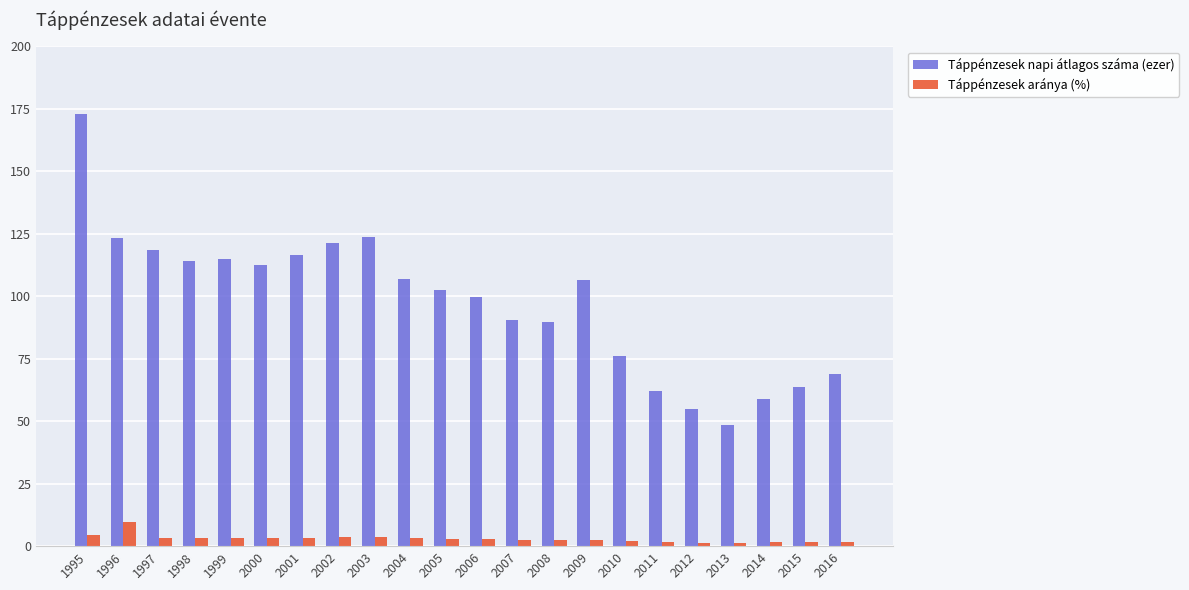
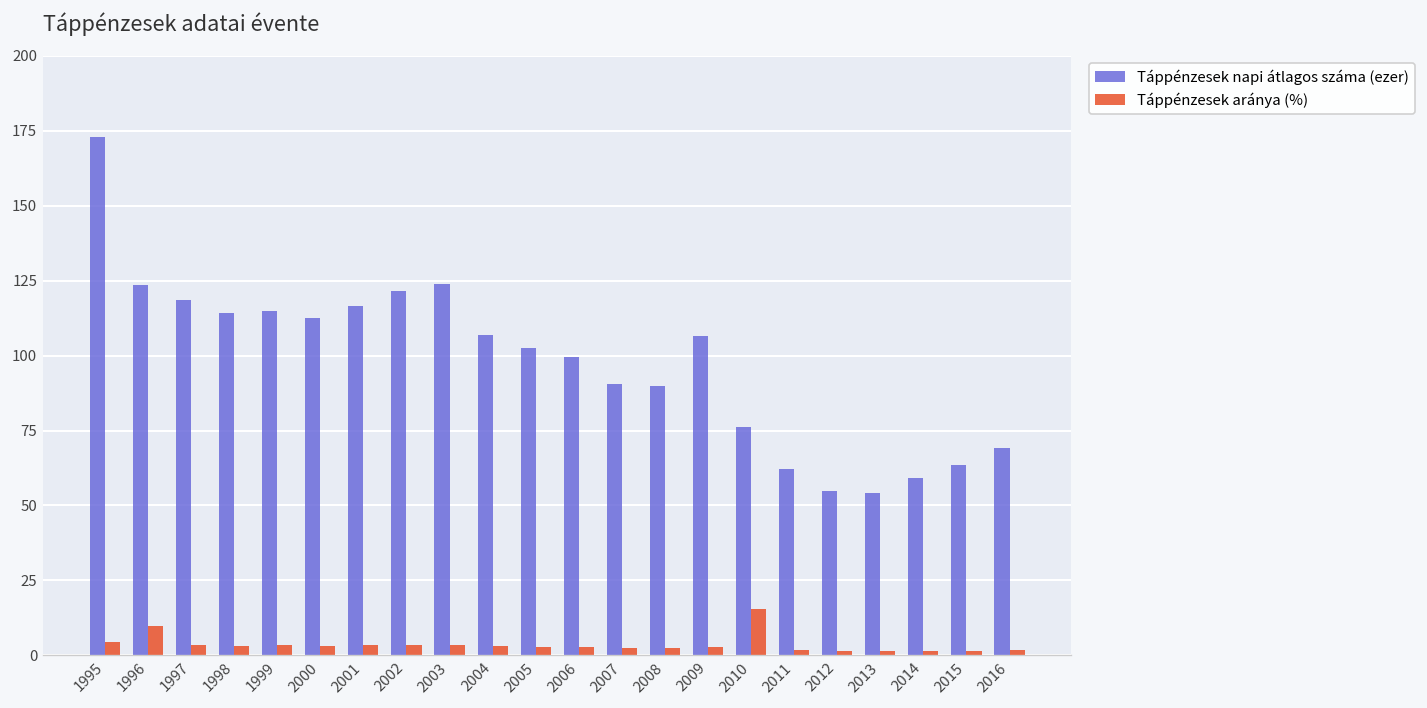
Táppénzesek aránya (%), 2010: 2 -> 16
Táppénzesek napi átlagos száma (ezer), 2013: 48 -> 54
